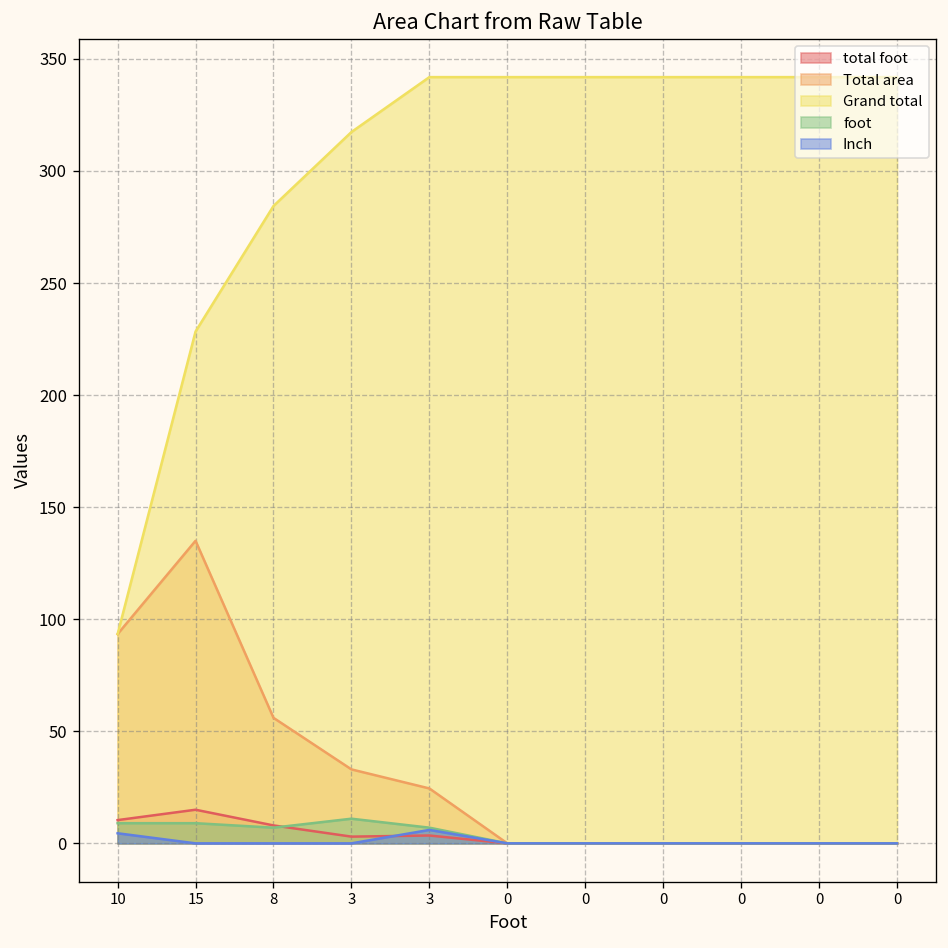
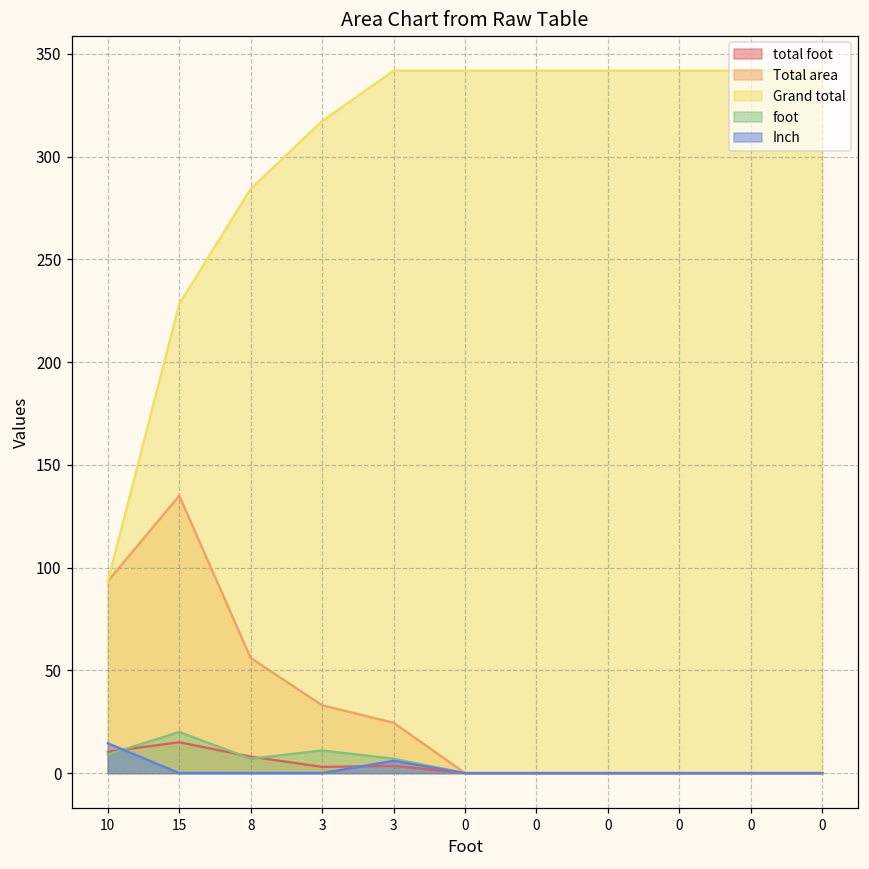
Inch, 10: 5 -> 15
foot, 15: 9 -> 20
